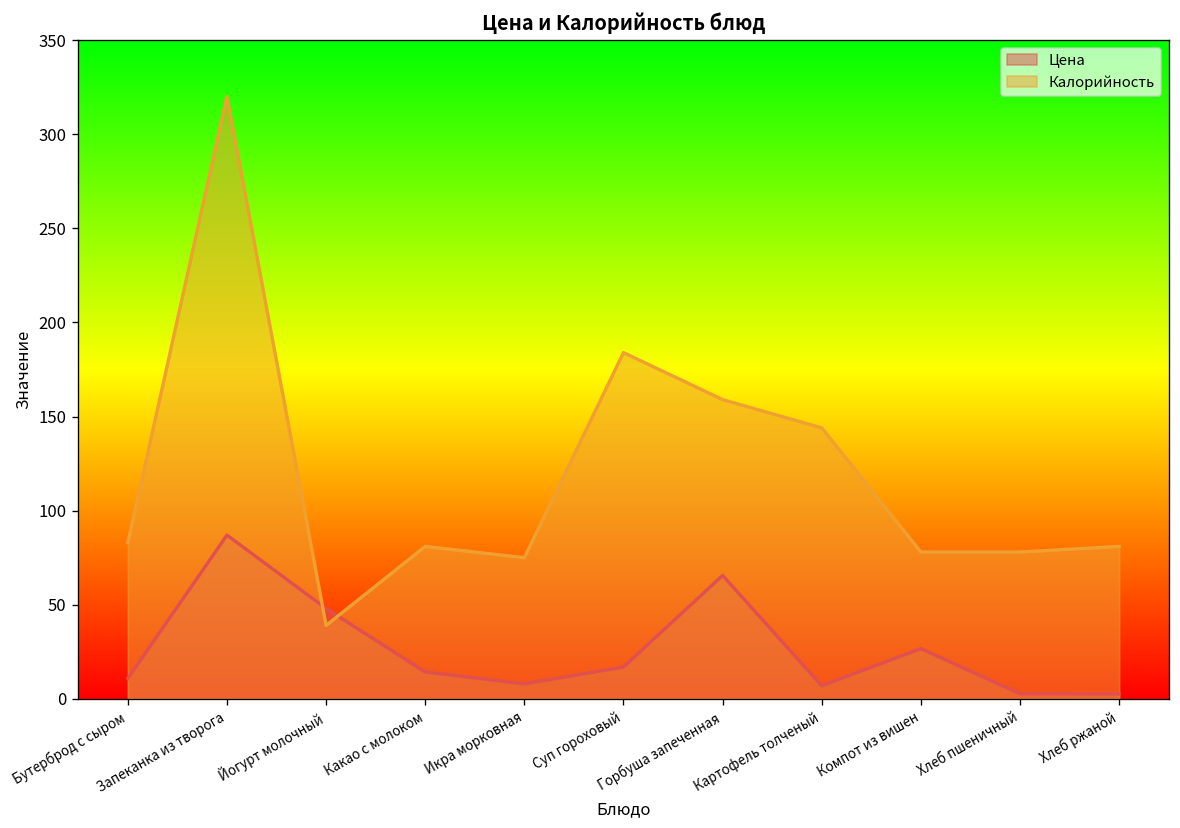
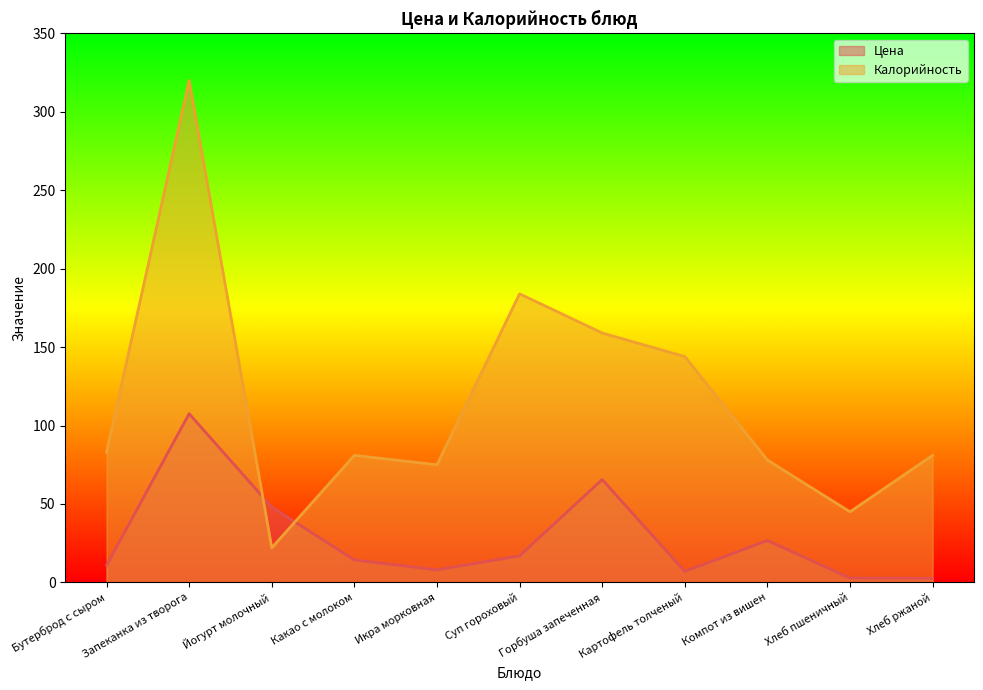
Цена, Запеканка из творога: 87 -> 108
Калорийность, Йогурт молочный: 39 -> 22
Калорийность, Хлеб пшеничный: 78 -> 45
